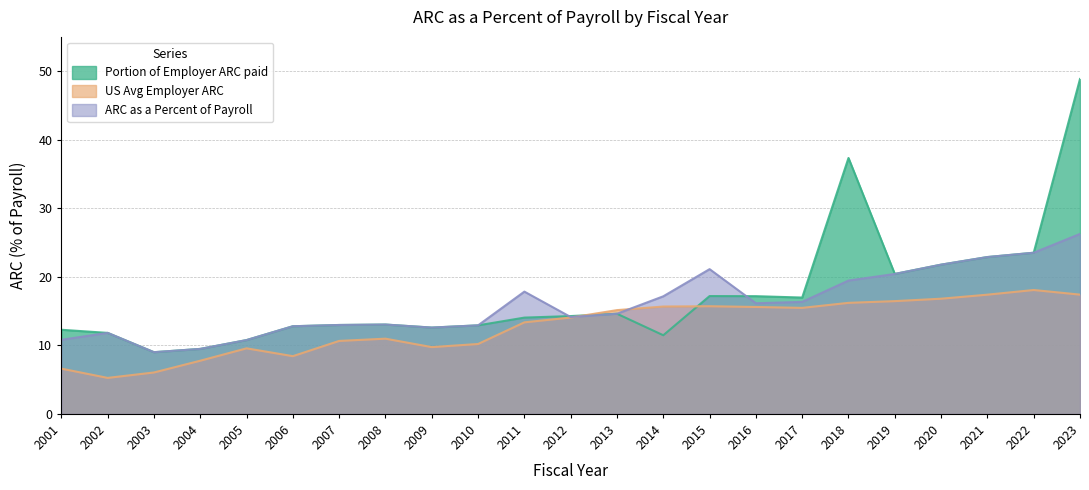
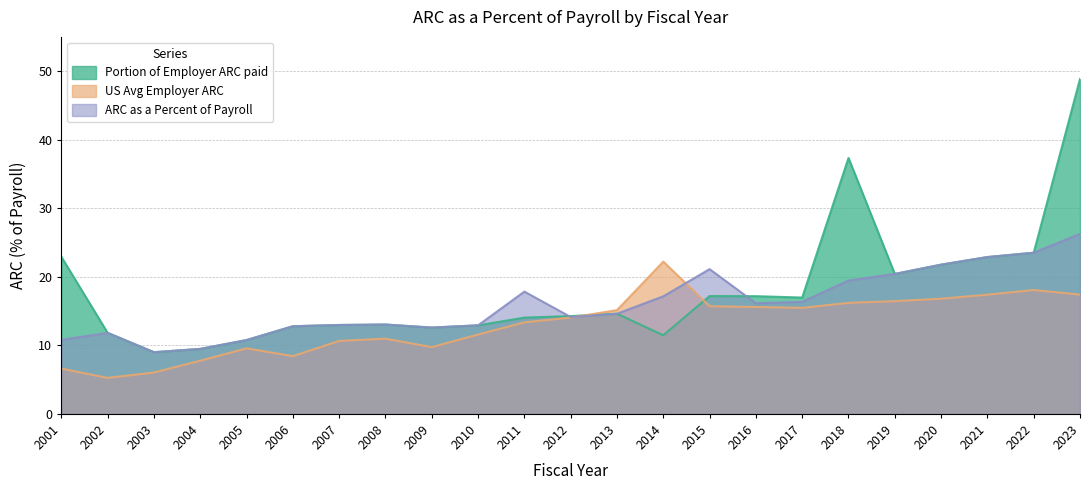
Portion of Employer ARC paid, 2001: 12 -> 23
US Avg Employer ARC, 2010: 10 -> 12
US Avg Employer ARC, 2014: 16 -> 22
